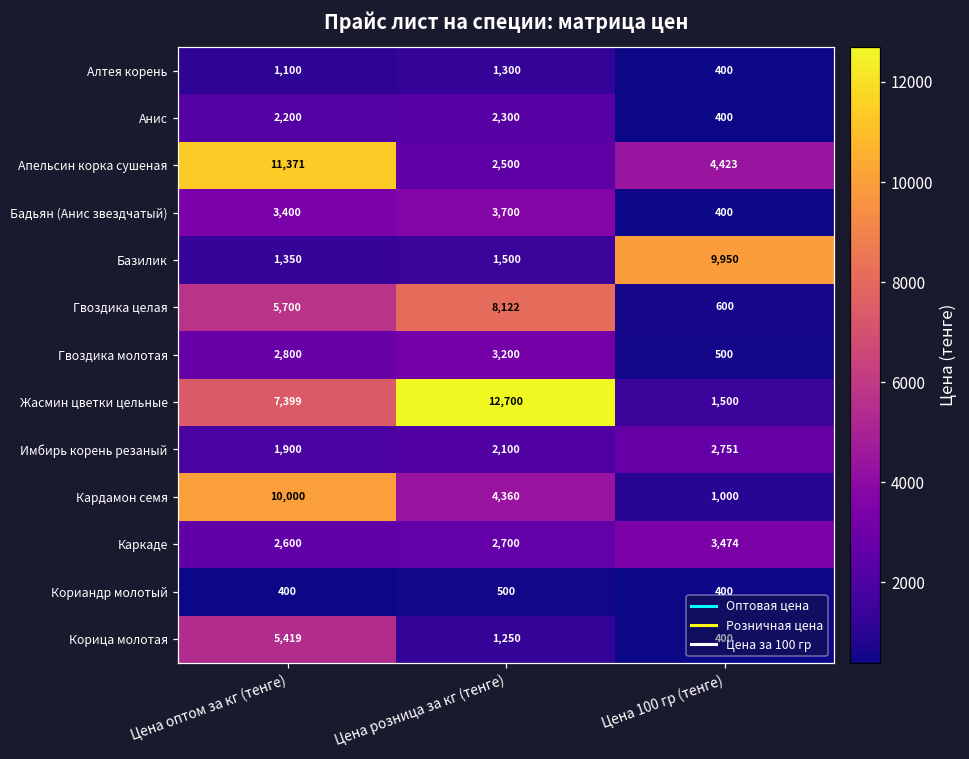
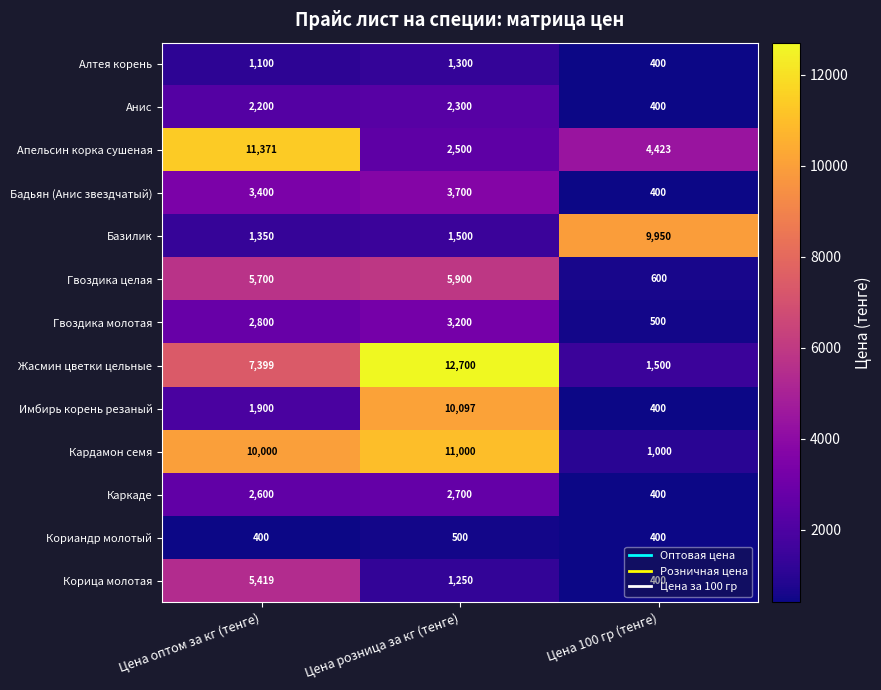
Гвоздика целая, Цена розница за кг (тенге): 8,122 -> 5,900
Имбирь корень резаный, Цена розница за кг (тенге): 2,100 -> 10,097
Имбирь корень резаный, Цена 100 гр (тенге): 2,751 -> 400
Кардамон семя, Цена розница за кг (тенге): 4,360 -> 11,000
Каркаде, Цена 100 гр (тенге): 3,474 -> 400
